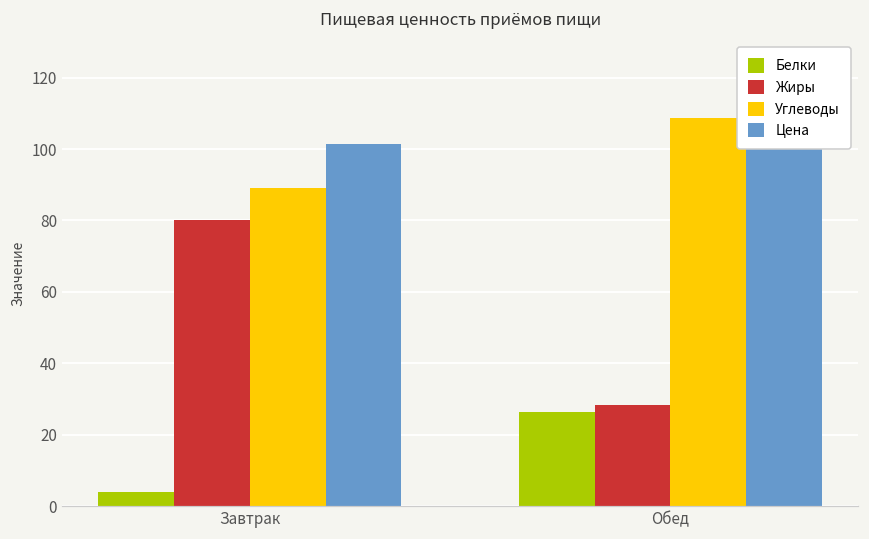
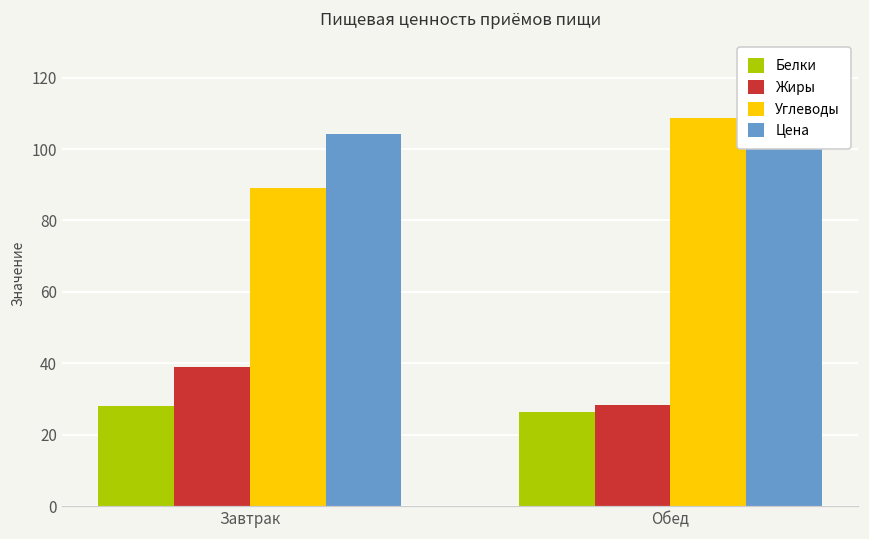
Белки, Завтрак: 4 -> 28
Жиры, Завтрак: 80 -> 39
Цена, Завтрак: 101 -> 104
